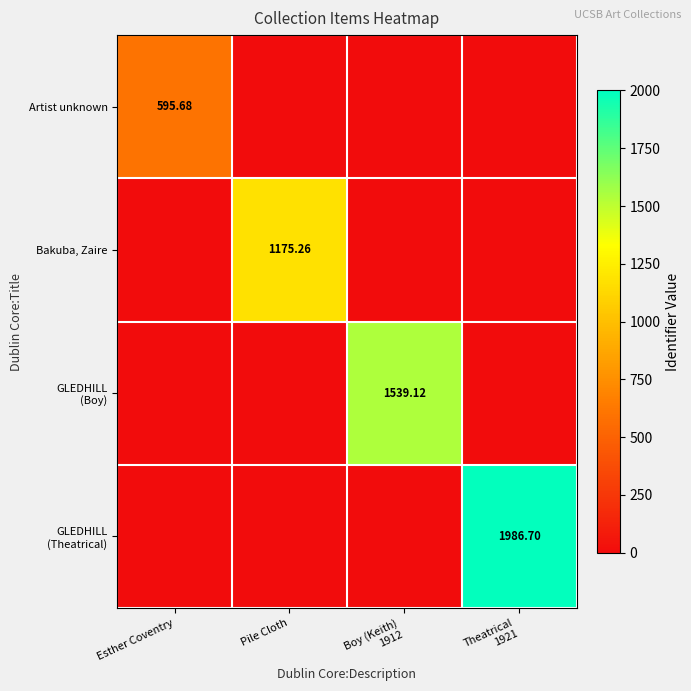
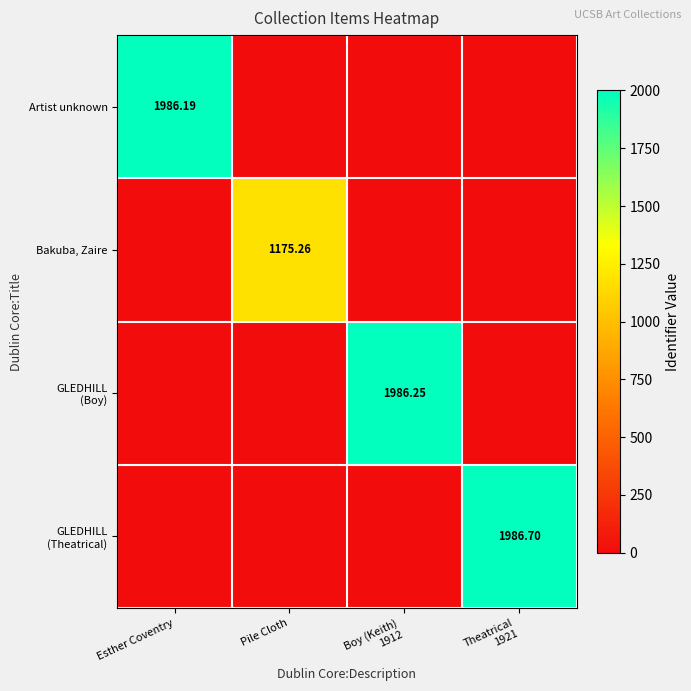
Artist unknown, Esther Coventry: 595.68 -> 1986.19
GLEDHILL (Boy), Boy (Keith) 1912: 1539.12 -> 1986.25
